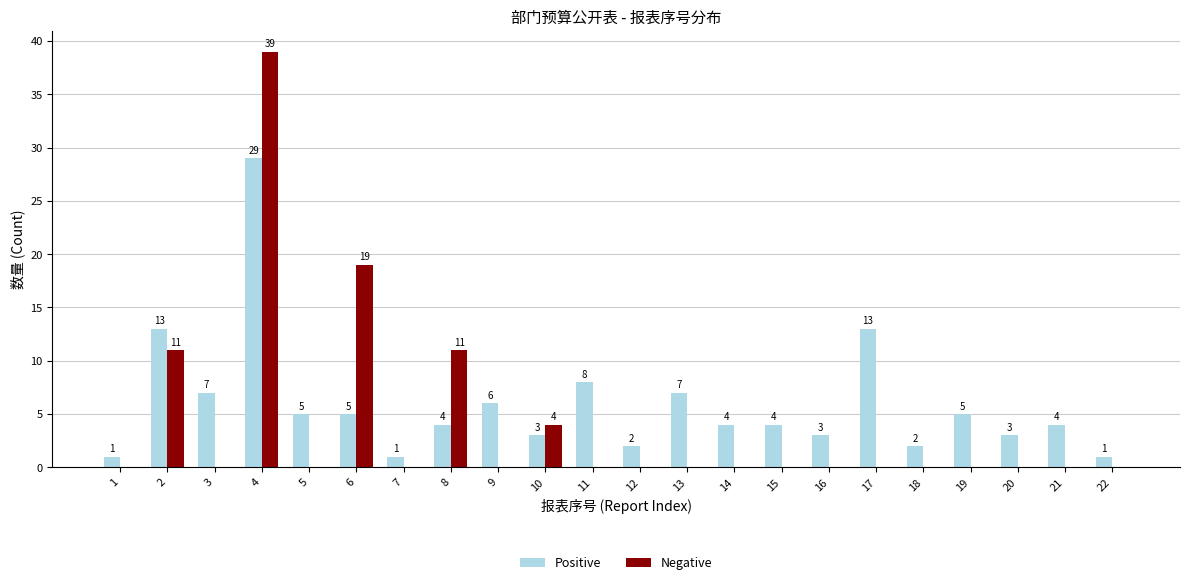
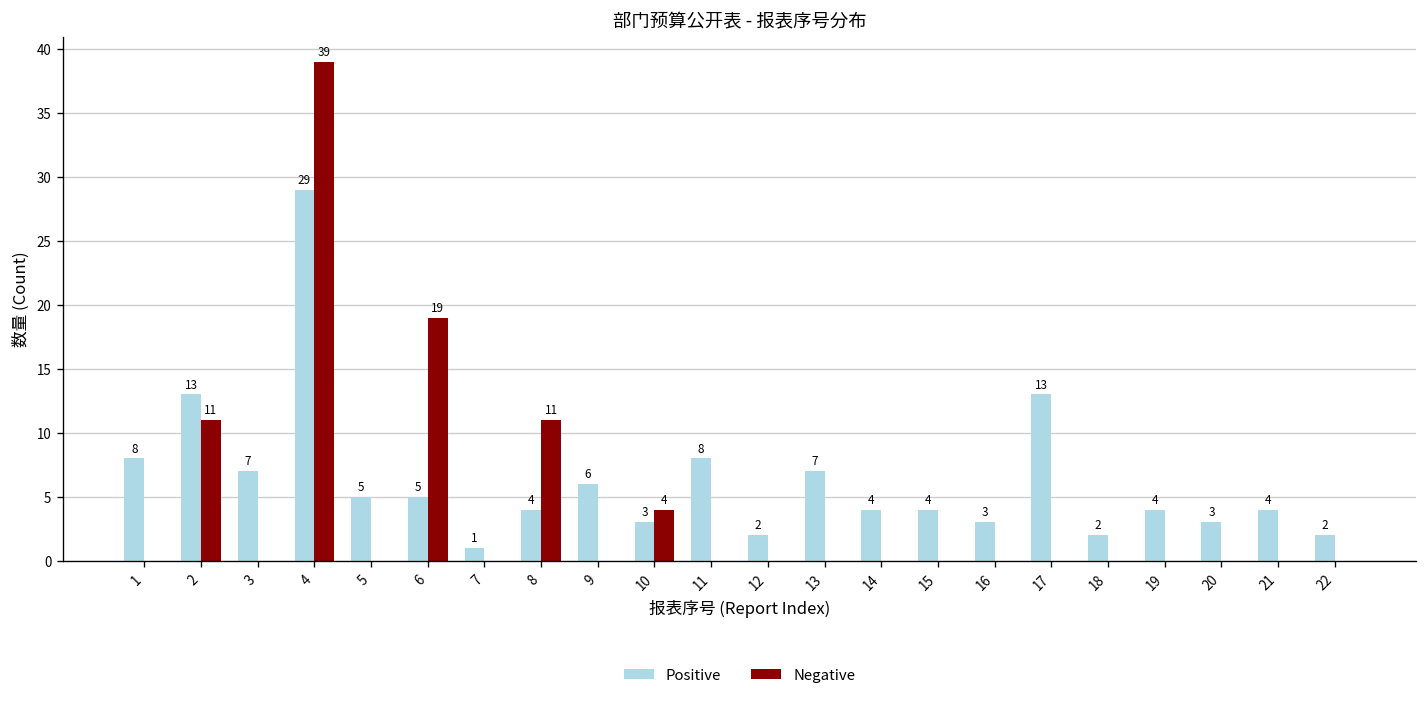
Positive, 1: 1 -> 8
Positive, 19: 5 -> 4
Positive, 22: 1 -> 2
